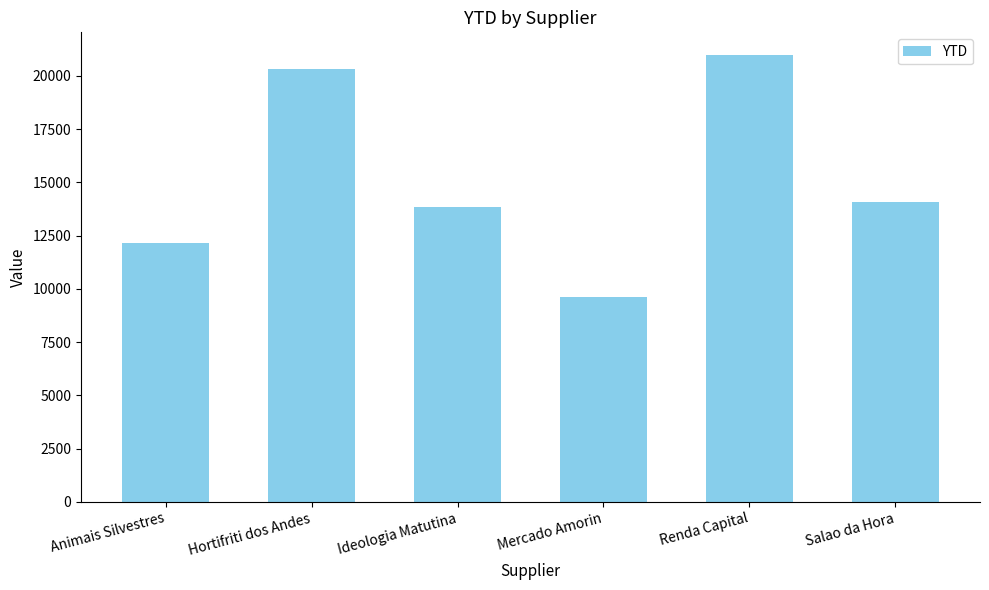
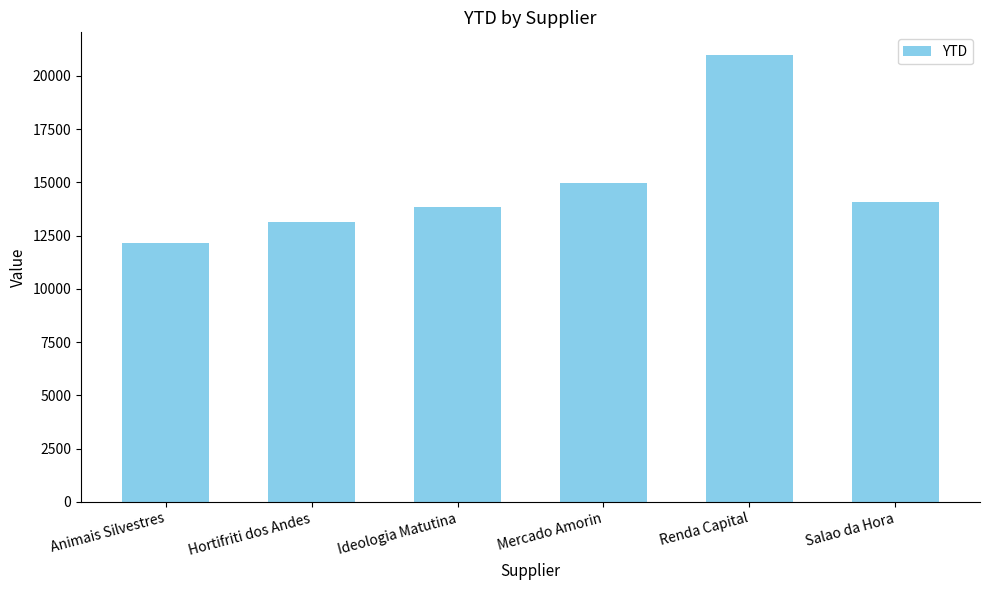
Hortifriti dos Andes: 20300 -> 13100
Mercado Amorin: 9600 -> 15000
